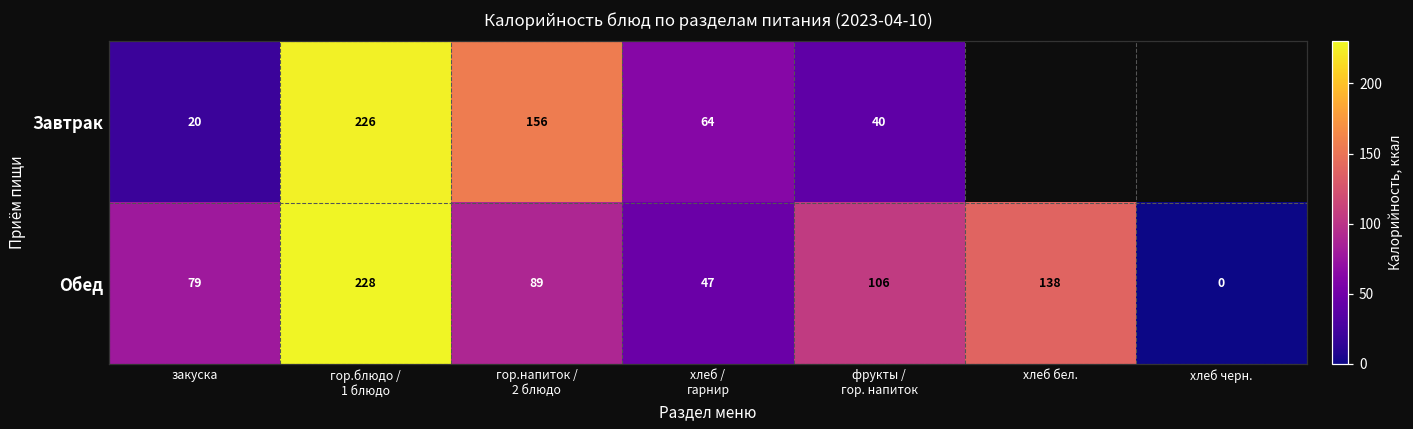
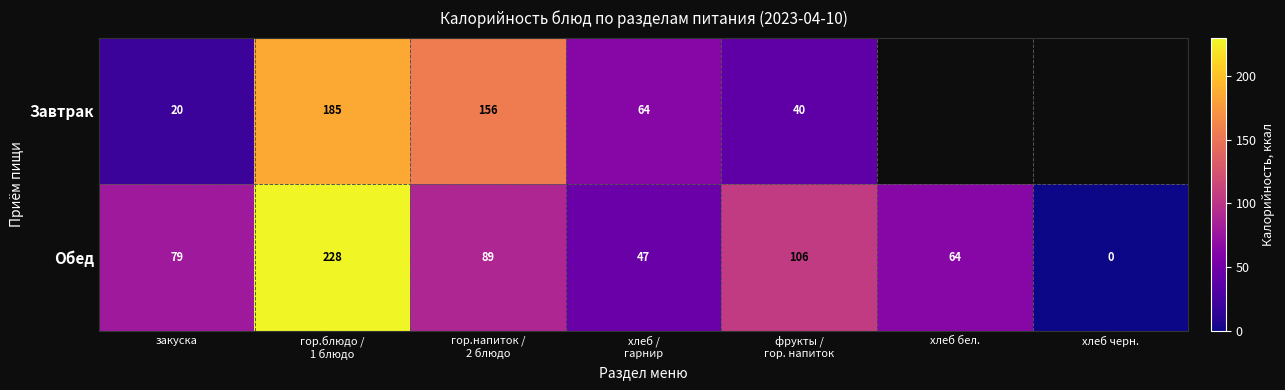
Завтрак, гор.блюдо / 1 блюдо: 226 -> 185
Обед, хлеб бел.: 138 -> 64
